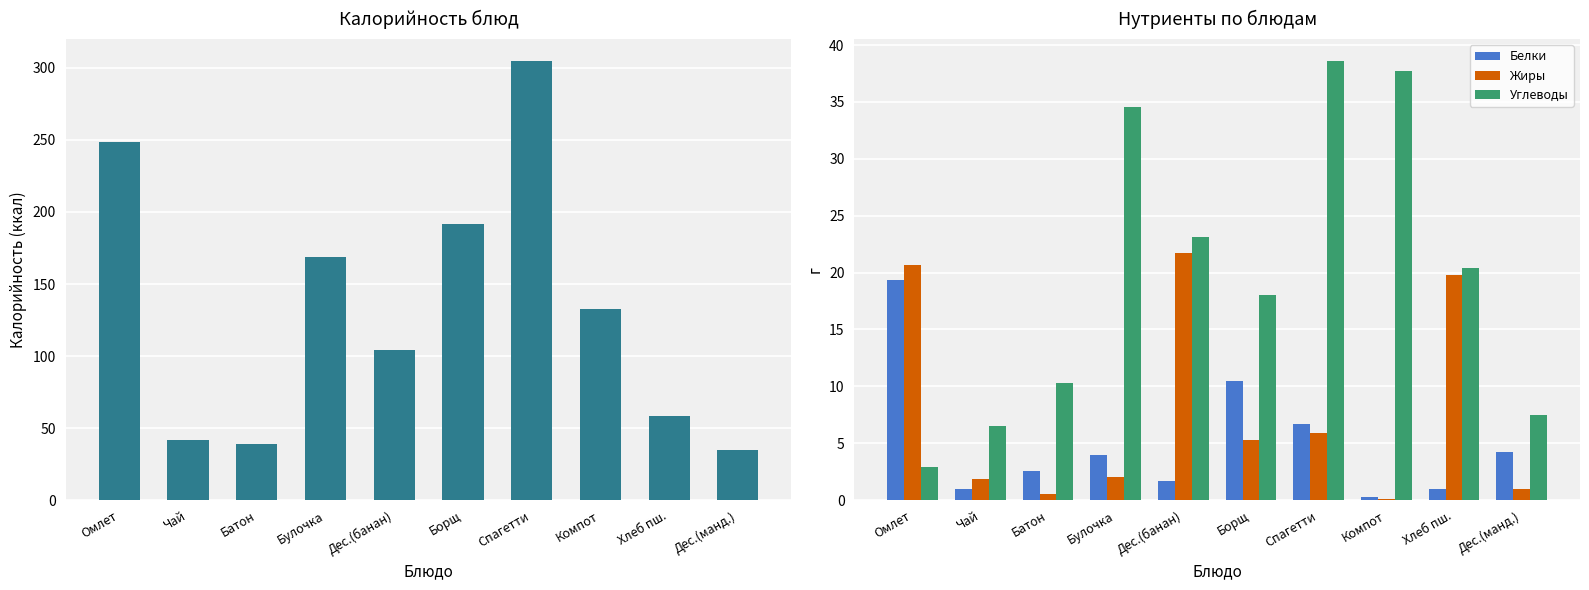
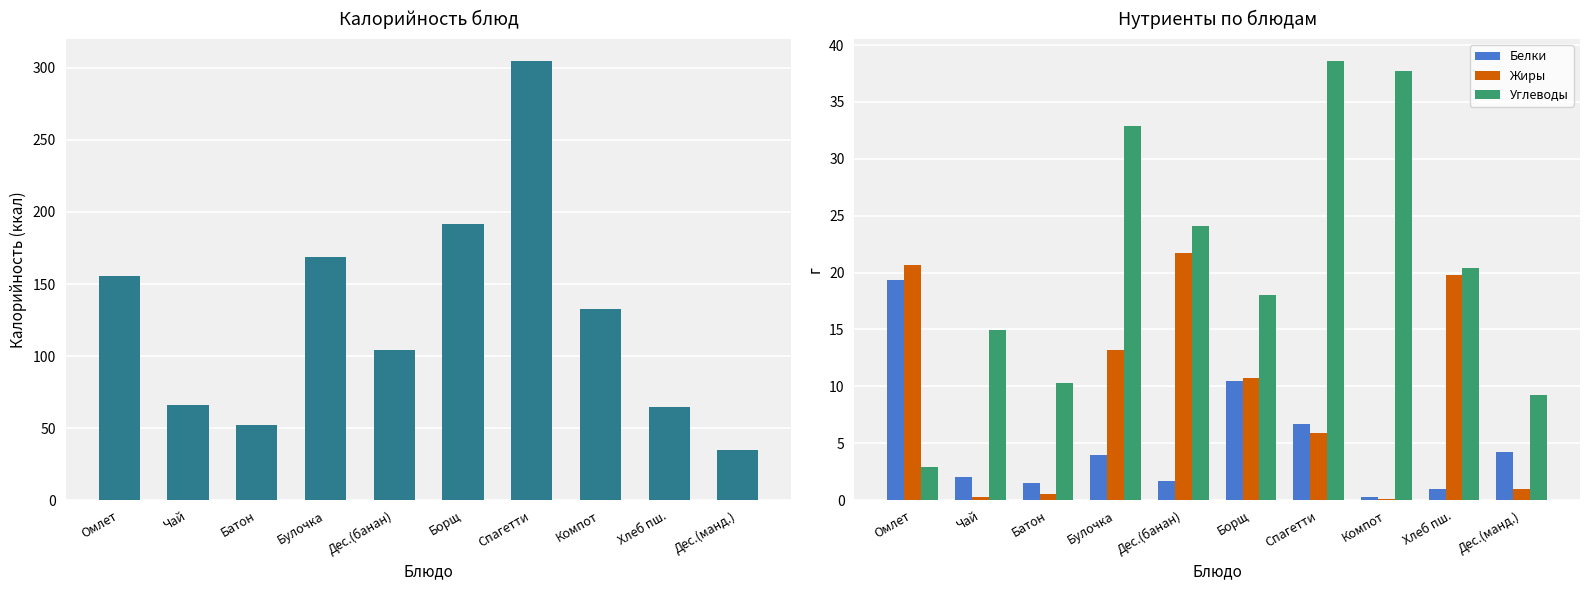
Калорийность блюд, Омлет: 249 -> 156
Калорийность блюд, Чай: 42 -> 66
Калорийность блюд, Батон: 39 -> 52
Калорийность блюд, Хлеб пш.: 59 -> 65
Нутриенты по блюдам, Белки, Чай: 1 -> 2
Нутриенты по блюдам, Жиры, Чай: 1.8 -> 0.3
Нутриенты по блюдам, Углеводы, Чай: 6.6 -> 15.0
Нутриенты по блюдам, Белки, Батон: 2.6 -> 1.5
Нутриенты по блюдам, Жиры, Булочка: 2.0 -> 13.2
Нутриенты по блюдам, Углеводы, Булочка: 34.5 -> 32.9
Нутриенты по блюдам, Углеводы, Дес.(банан): 23.1 -> 24.1
Нутриенты по блюдам, Жиры, Борщ: 5.3 -> 10.7
Нутриенты по блюдам, Углеводы, Дес.(манд.): 7.5 -> 9.2
